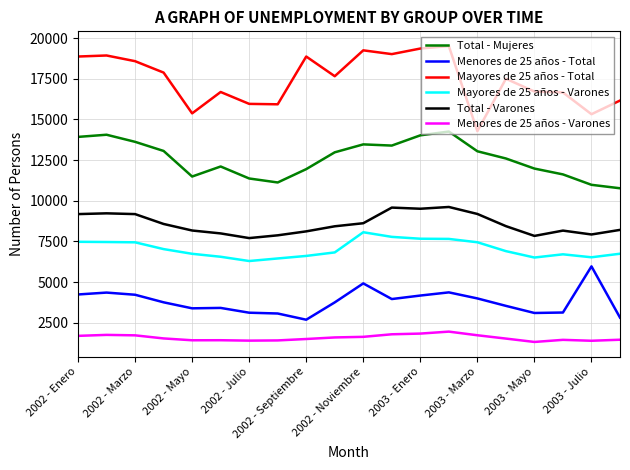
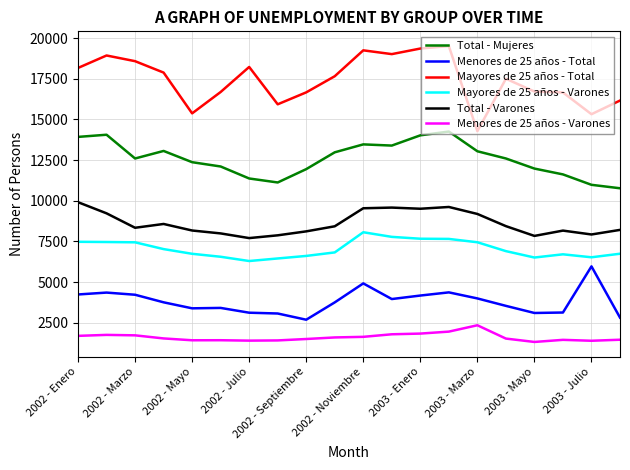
Mayores de 25 años - Total, 2002 - Enero: 18900 -> 18200
Total - Varones, 2002 - Enero: 9200 -> 9900
Total - Mujeres, 2002 - Marzo: 13600 -> 12600
Total - Varones, 2002 - Marzo: 9200 -> 8300
Total - Mujeres, 2002 - Mayo: 11500 -> 12400
Mayores de 25 años - Total, 2002 - Julio: 16000 -> 18200
Mayores de 25 años - Total, 2002 - Septiembre: 18900 -> 16700
Total - Varones, 2002 - Noviembre: 8600 -> 9500
Menores de 25 años - Varones, 2003 - Marzo: 1700 -> 2400
